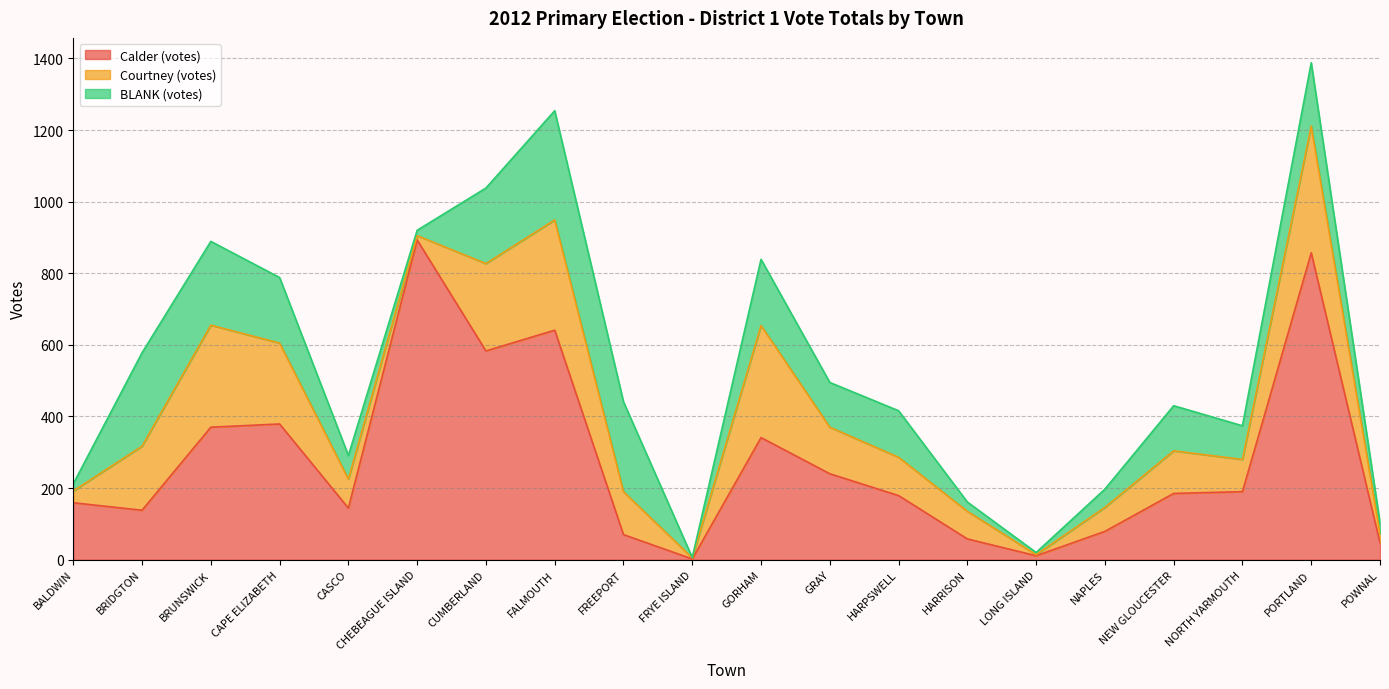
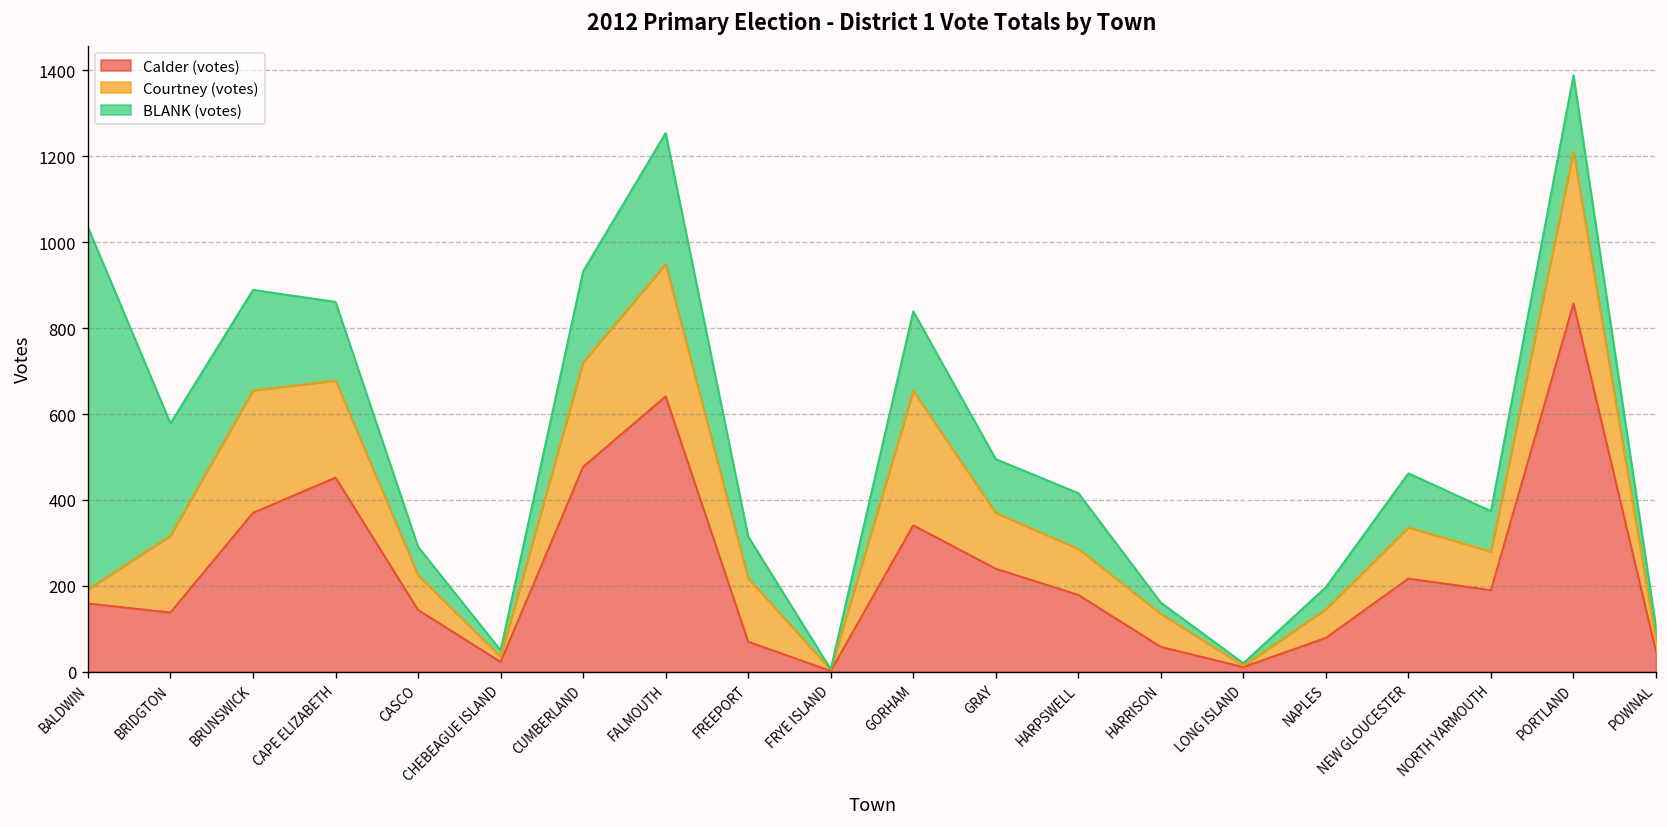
BLANK (votes), BALDWIN: 20 -> 840
Calder (votes), CAPE ELIZABETH: 380 -> 450
Calder (votes), CHEBEAGUE ISLAND: 890 -> 20
Calder (votes), CUMBERLAND: 580 -> 480
Courtney (votes), FREEPORT: 120 -> 150
BLANK (votes), FREEPORT: 250 -> 100
Calder (votes), NEW GLOUCESTER: 190 -> 220
